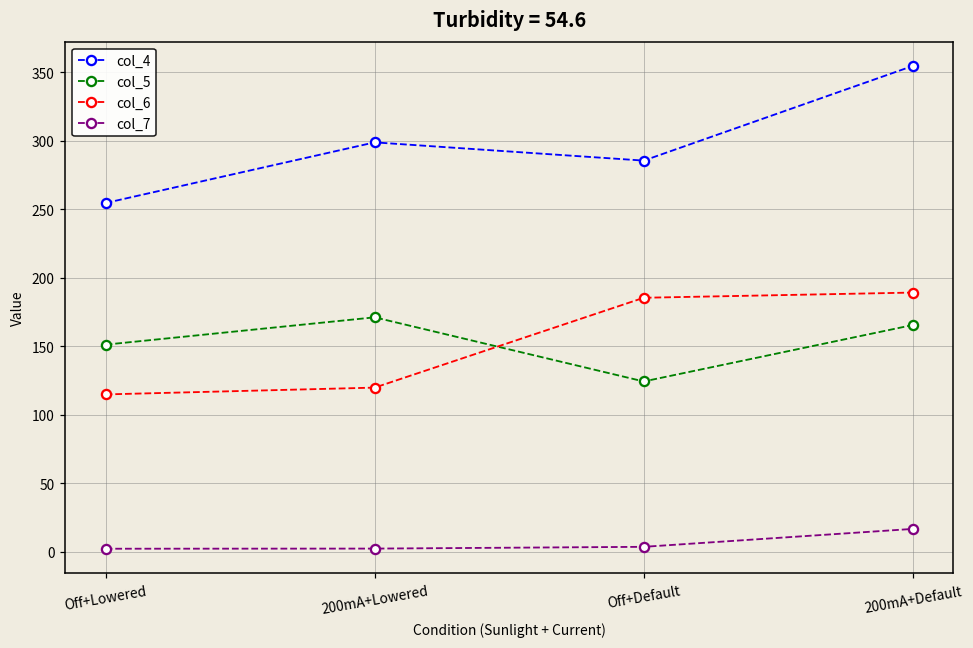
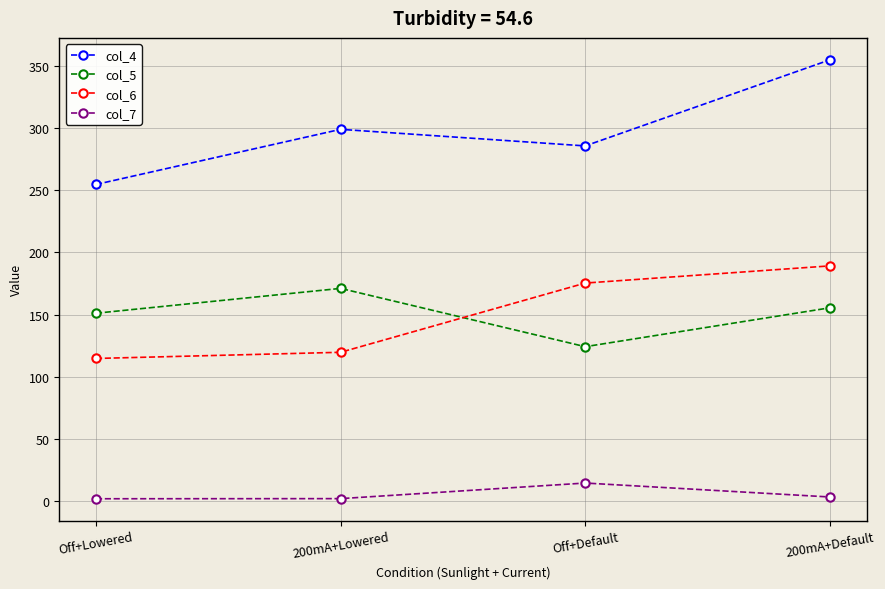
col_6, Off+Default: 185 -> 175
col_7, Off+Default: 4 -> 15
col_5, 200mA+Default: 166 -> 156
col_7, 200mA+Default: 17 -> 4
